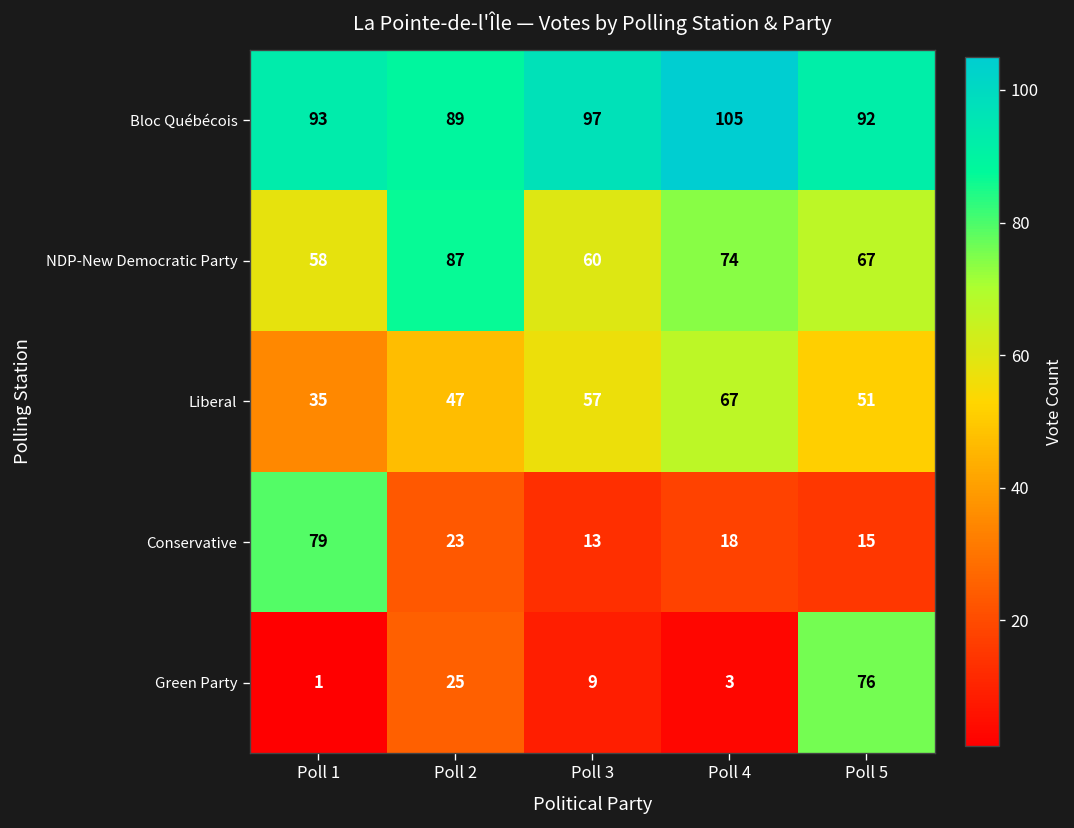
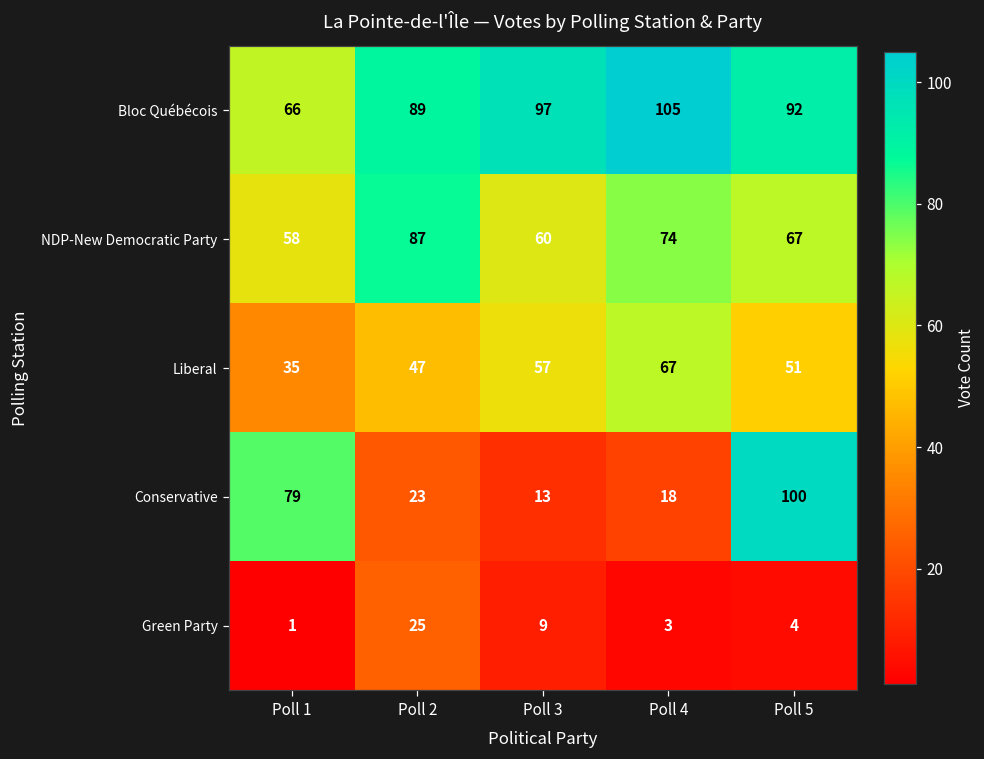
Bloc Québécois, Poll 1: 93 -> 66
Conservative, Poll 5: 15 -> 100
Green Party, Poll 5: 76 -> 4
